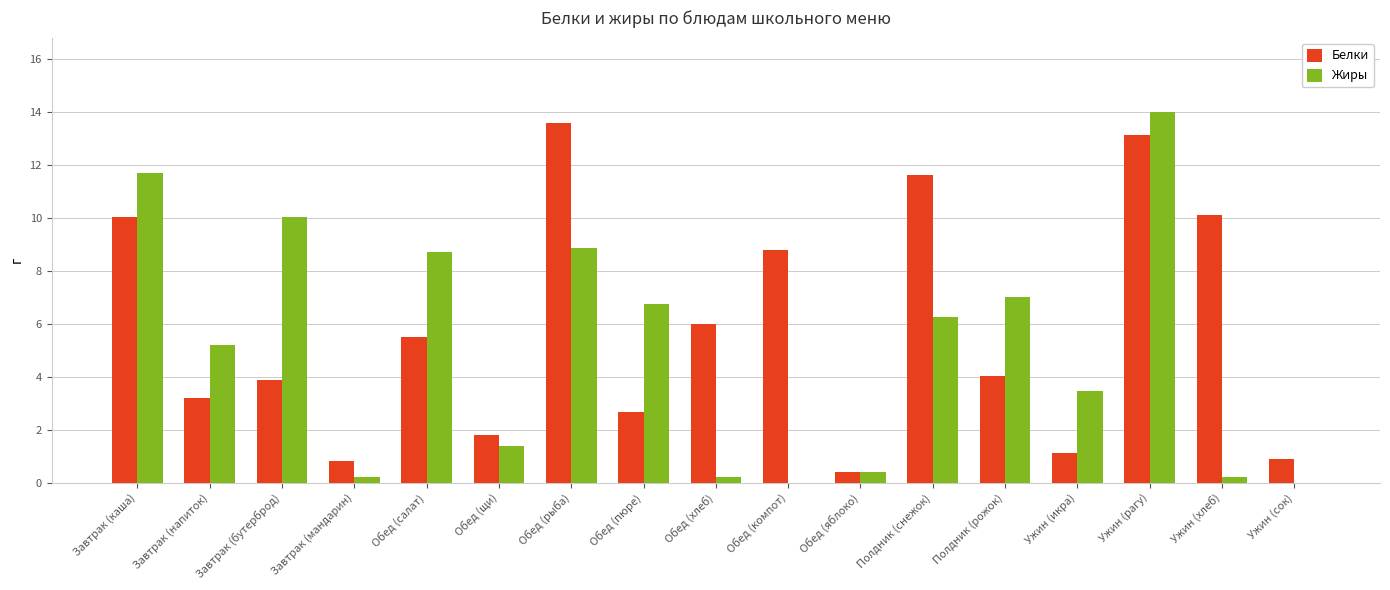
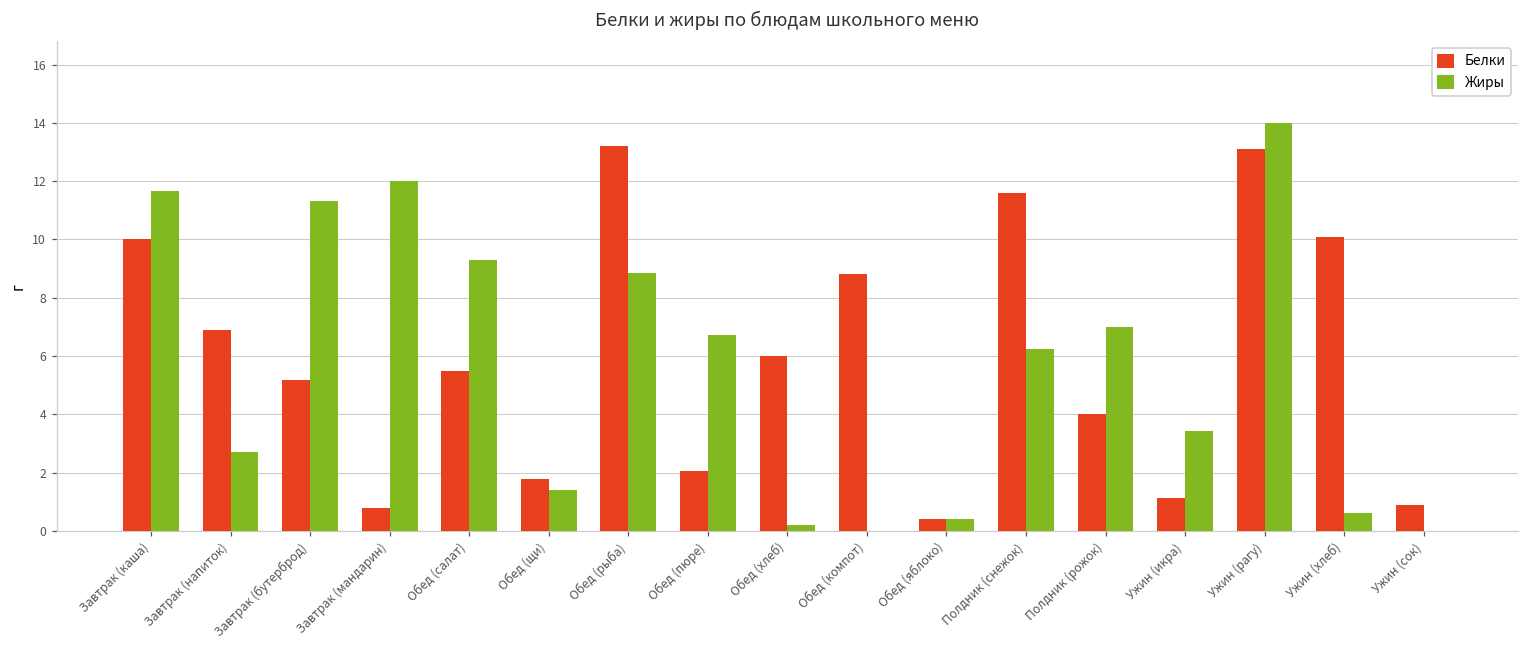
Белки, Завтрак (напиток): 3.2 -> 6.9
Жиры, Завтрак (напиток): 5.2 -> 2.7
Белки, Завтрак (бутерброд): 3.9 -> 5.2
Жиры, Завтрак (бутерброд): 10.0 -> 11.3
Жиры, Завтрак (мандарин): 0.2 -> 12.0
Жиры, Обед (салат): 8.7 -> 9.3
Белки, Обед (рыба): 13.6 -> 13.2
Белки, Обед (пюре): 2.7 -> 2.1
Жиры, Ужин (хлеб): 0.2 -> 0.6
